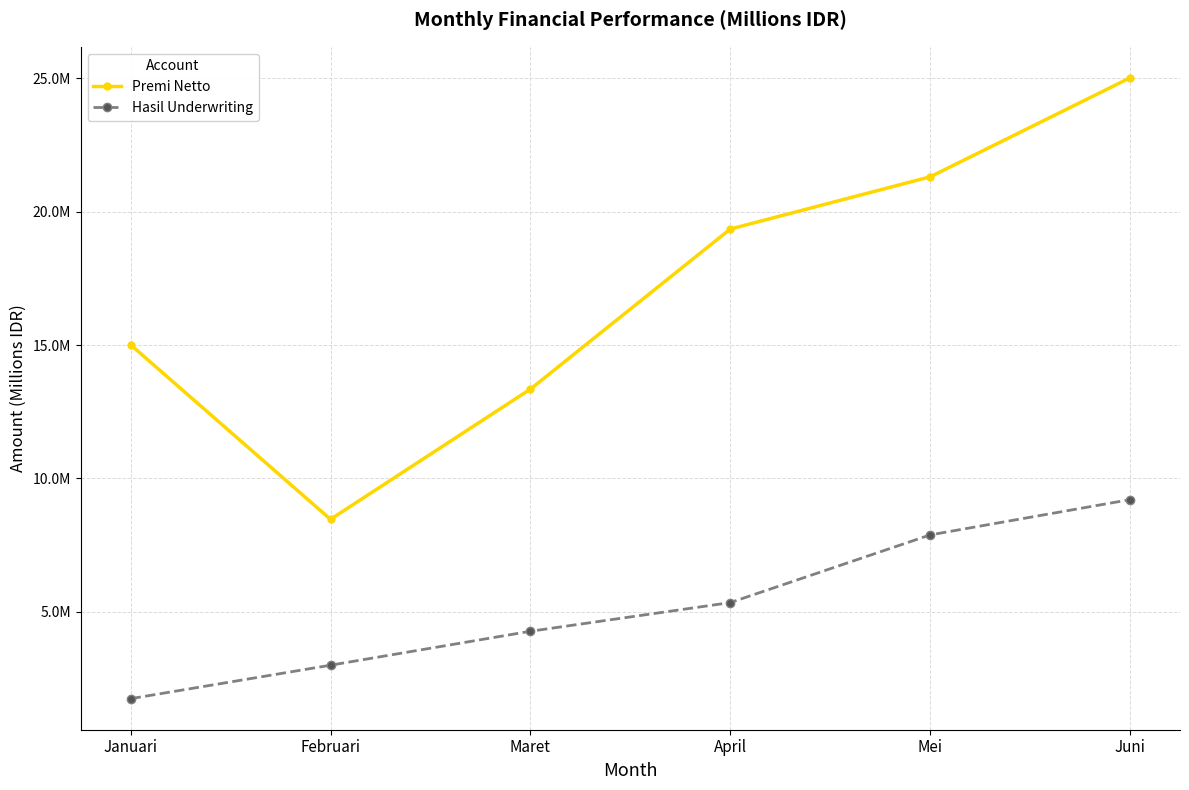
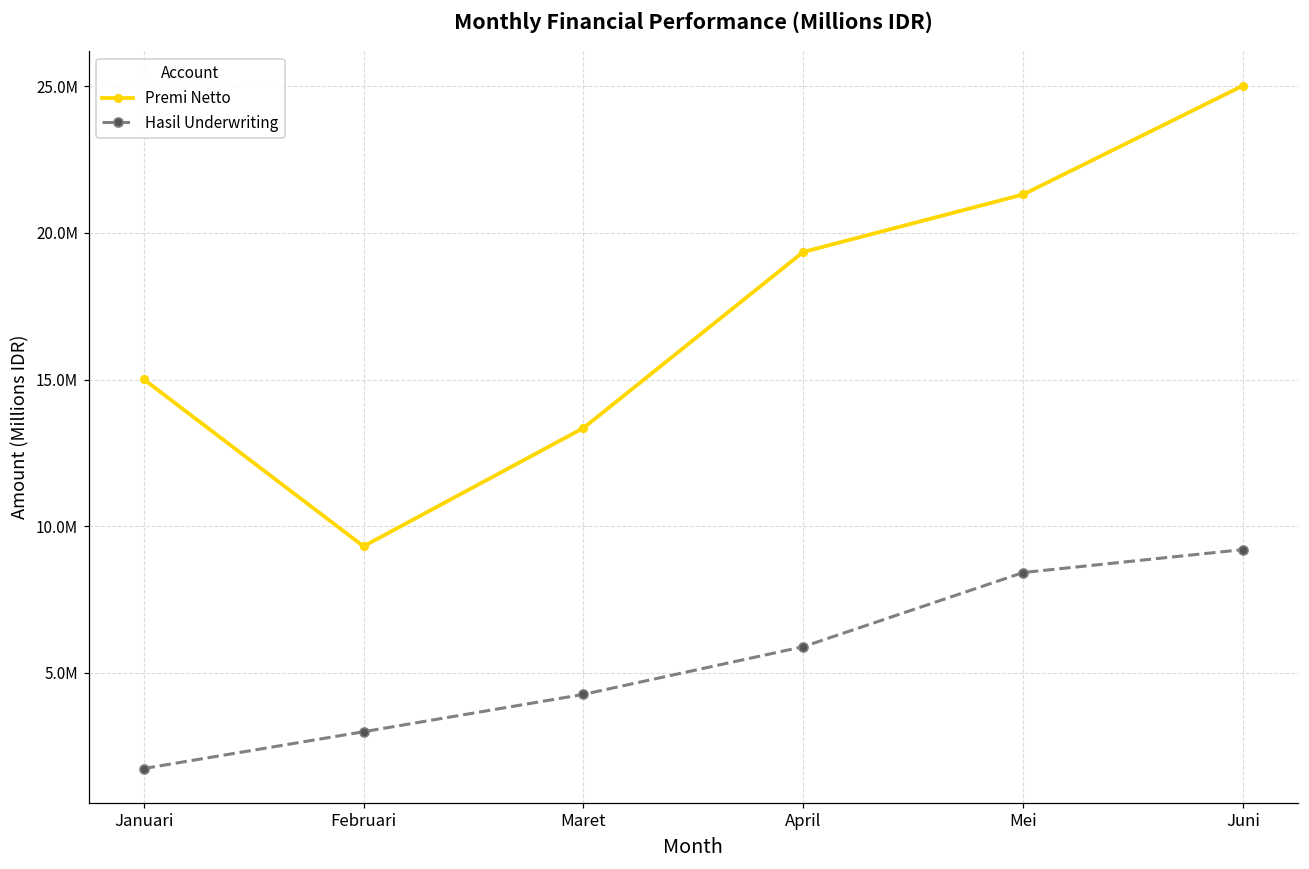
Premi Netto, Februari: 8500000 -> 9300000
Hasil Underwriting, April: 5300000 -> 5900000
Hasil Underwriting, Mei: 7900000 -> 8400000
